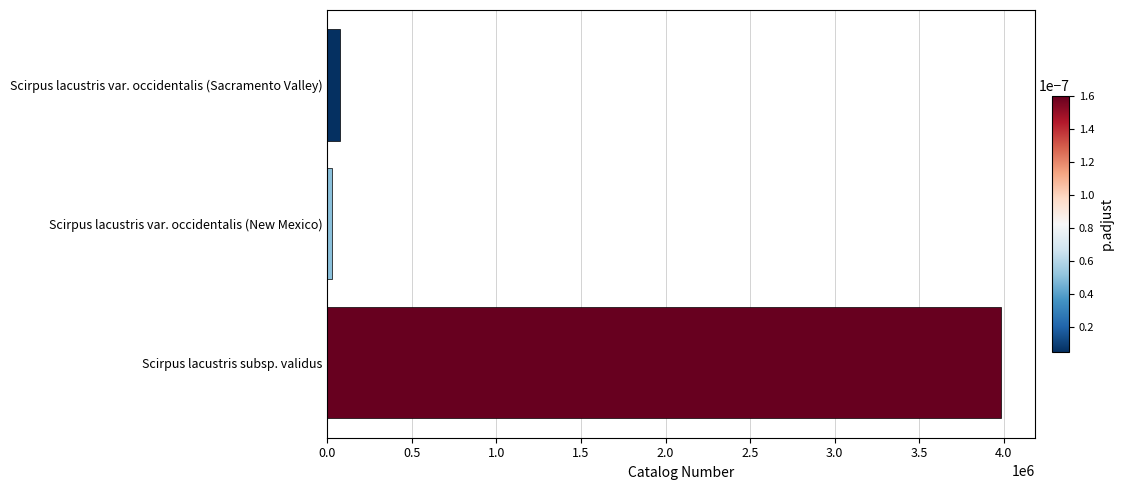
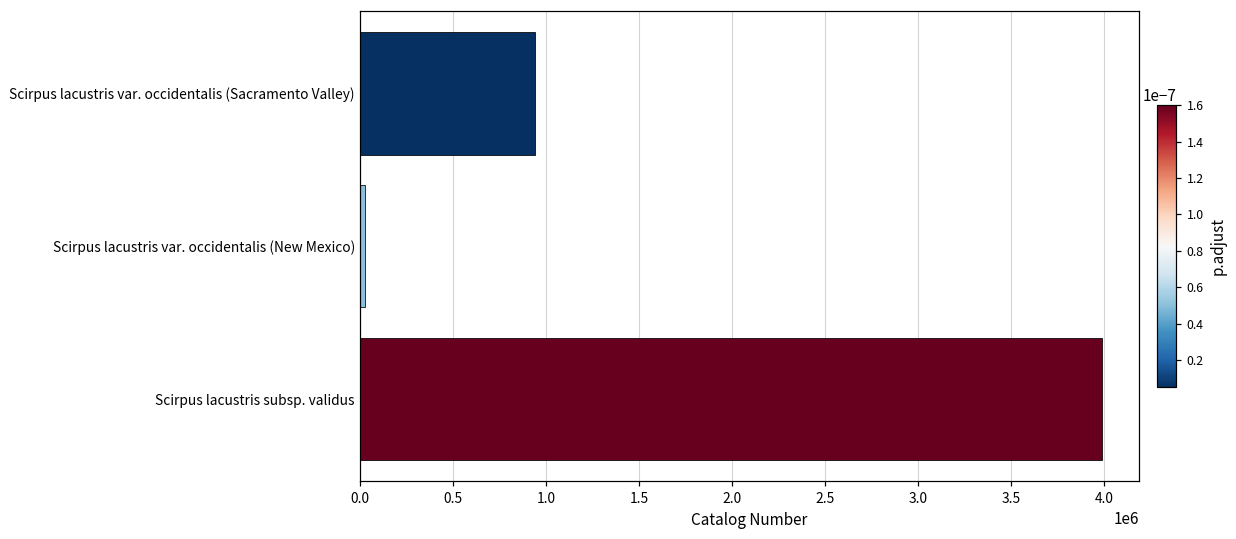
Scirpus lacustris var. occidentalis (Sacramento Valley): 80000 -> 940000
